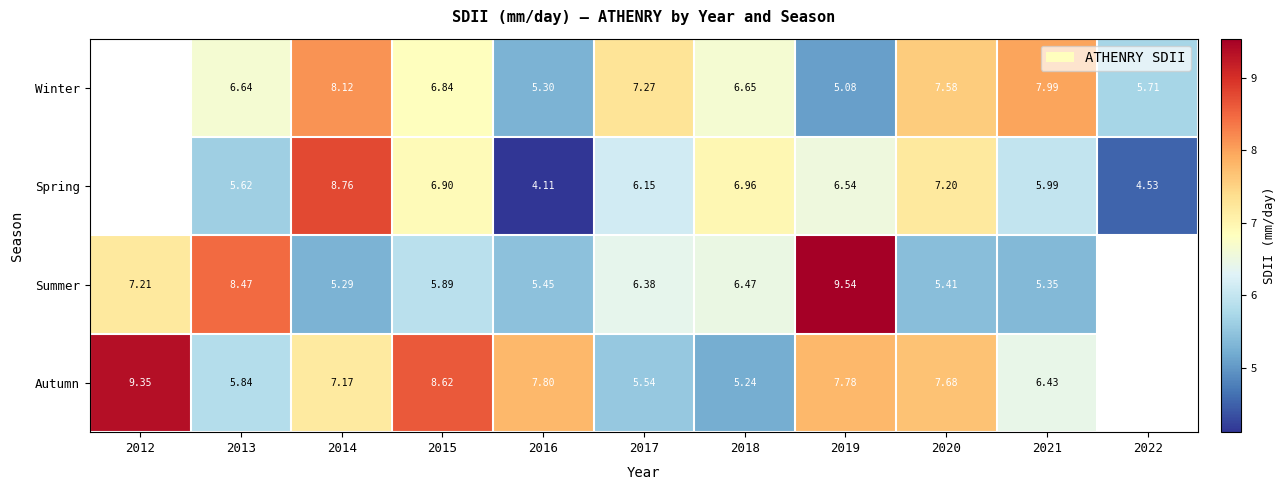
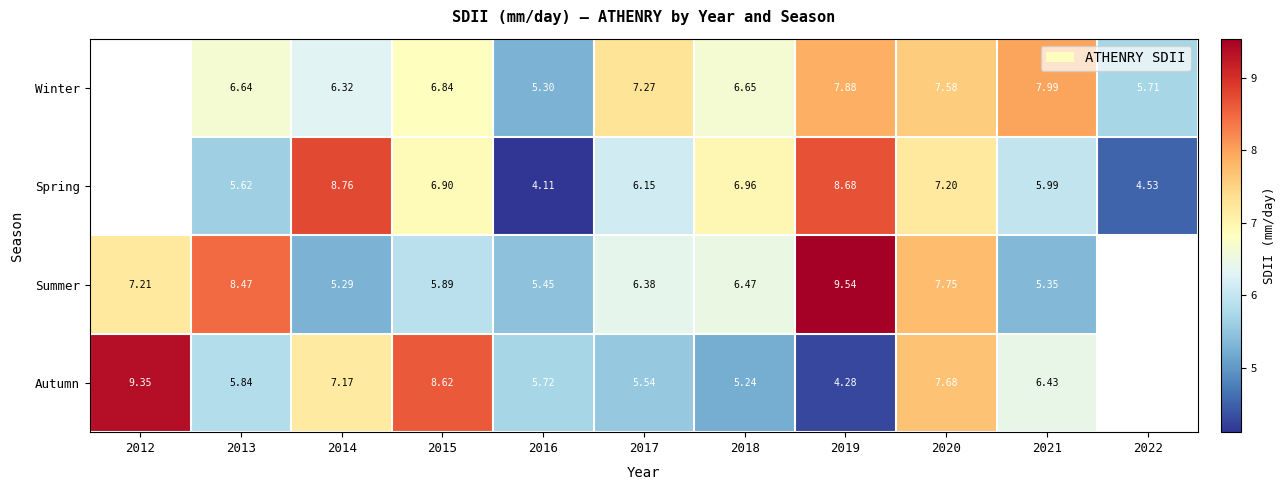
Winter, 2014: 8.12 -> 6.32
Winter, 2019: 5.08 -> 7.88
Spring, 2019: 6.54 -> 8.68
Summer, 2020: 5.41 -> 7.75
Autumn, 2016: 7.80 -> 5.72
Autumn, 2019: 7.78 -> 4.28
